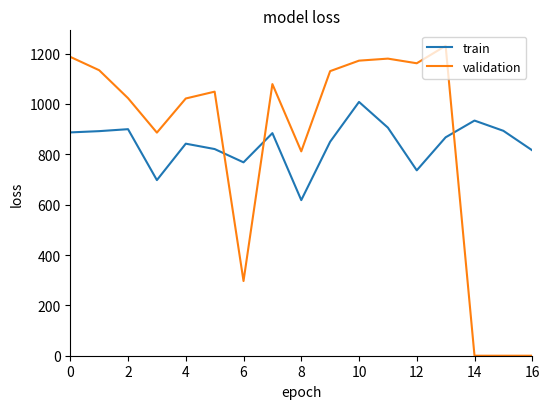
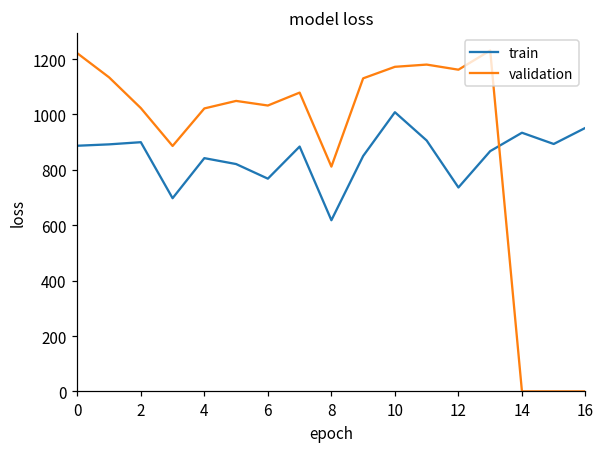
validation, 0: 1190 -> 1220
validation, 6: 300 -> 1030
train, 16: 820 -> 950
